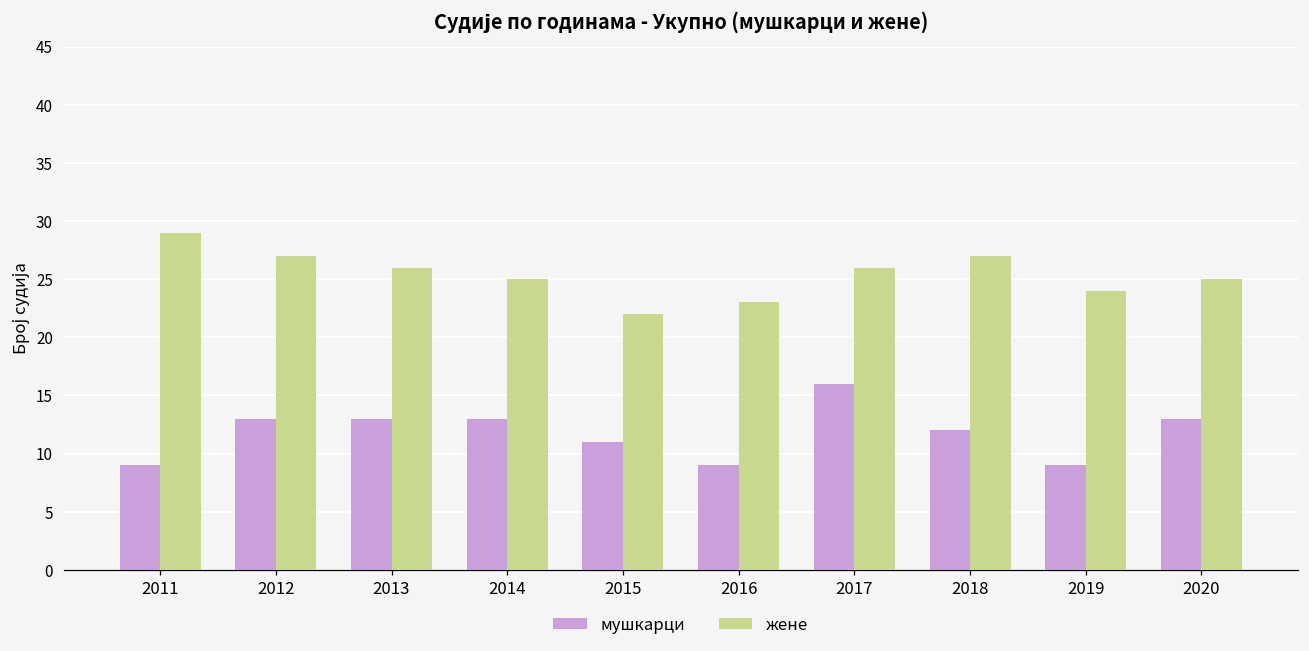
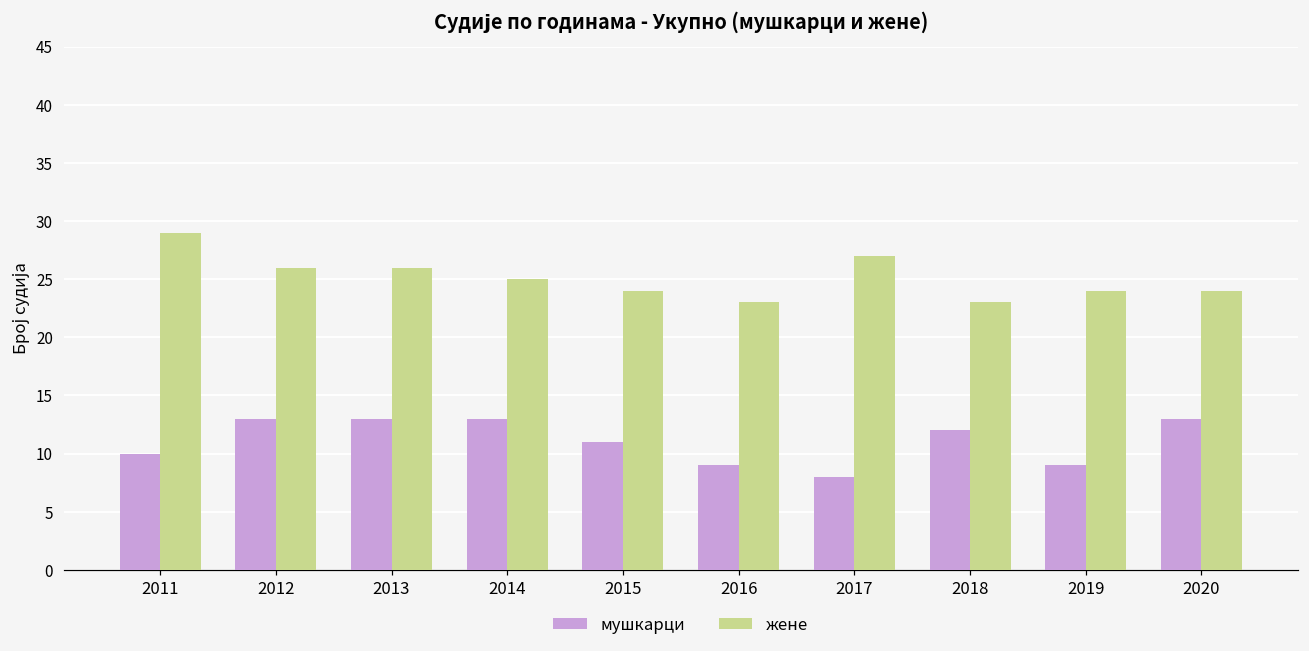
мушкарци, 2011: 9 -> 10
жене, 2012: 27 -> 26
жене, 2015: 22 -> 24
мушкарци, 2017: 16 -> 8
жене, 2017: 26 -> 27
жене, 2018: 27 -> 23
жене, 2020: 25 -> 24
